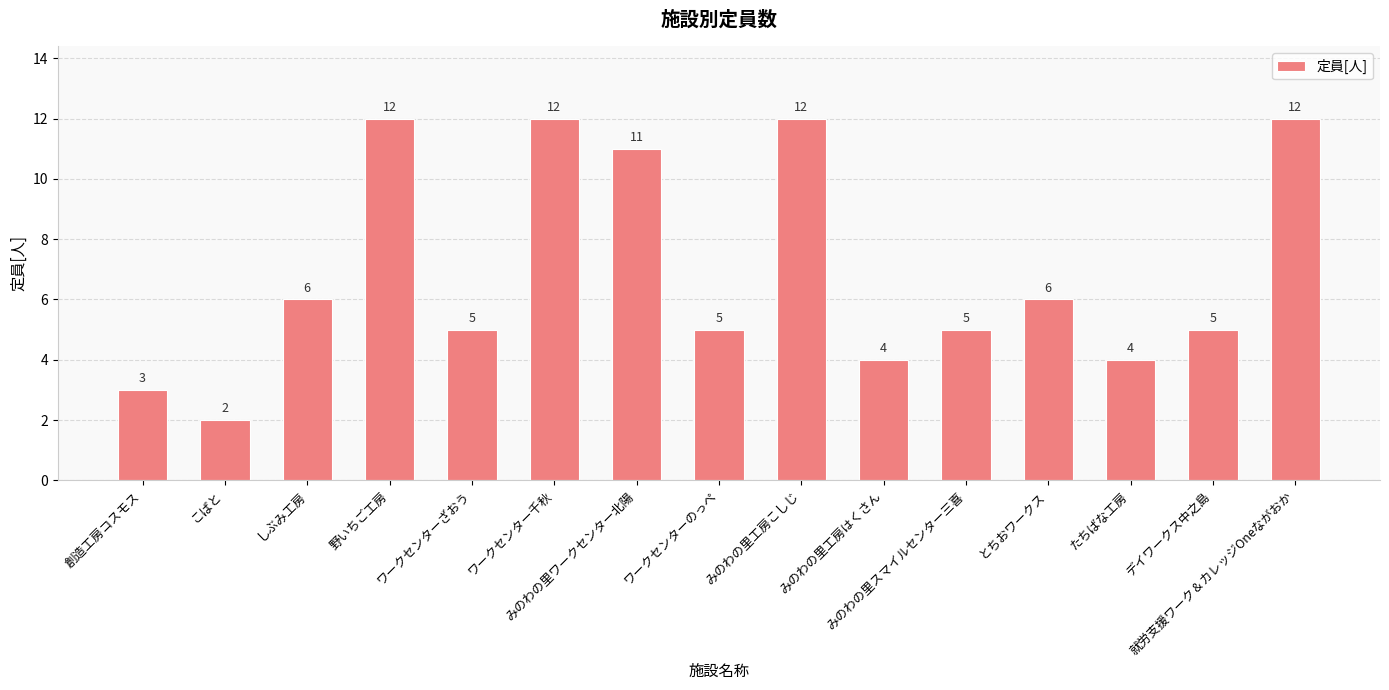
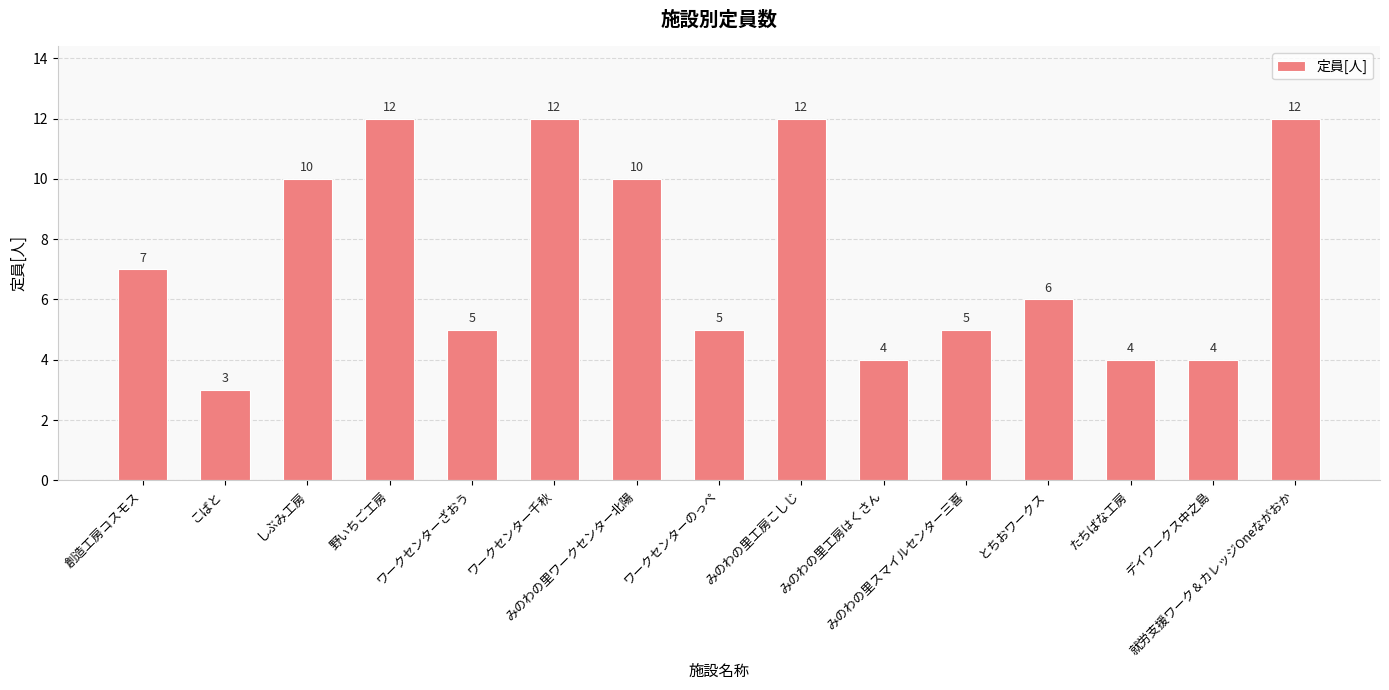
創造工房コスモス: 3 -> 7
こばと: 2 -> 3
しぶみ工房: 6 -> 10
みのわの里ワークセンター北陽: 11 -> 10
デイワークス中之島: 5 -> 4
